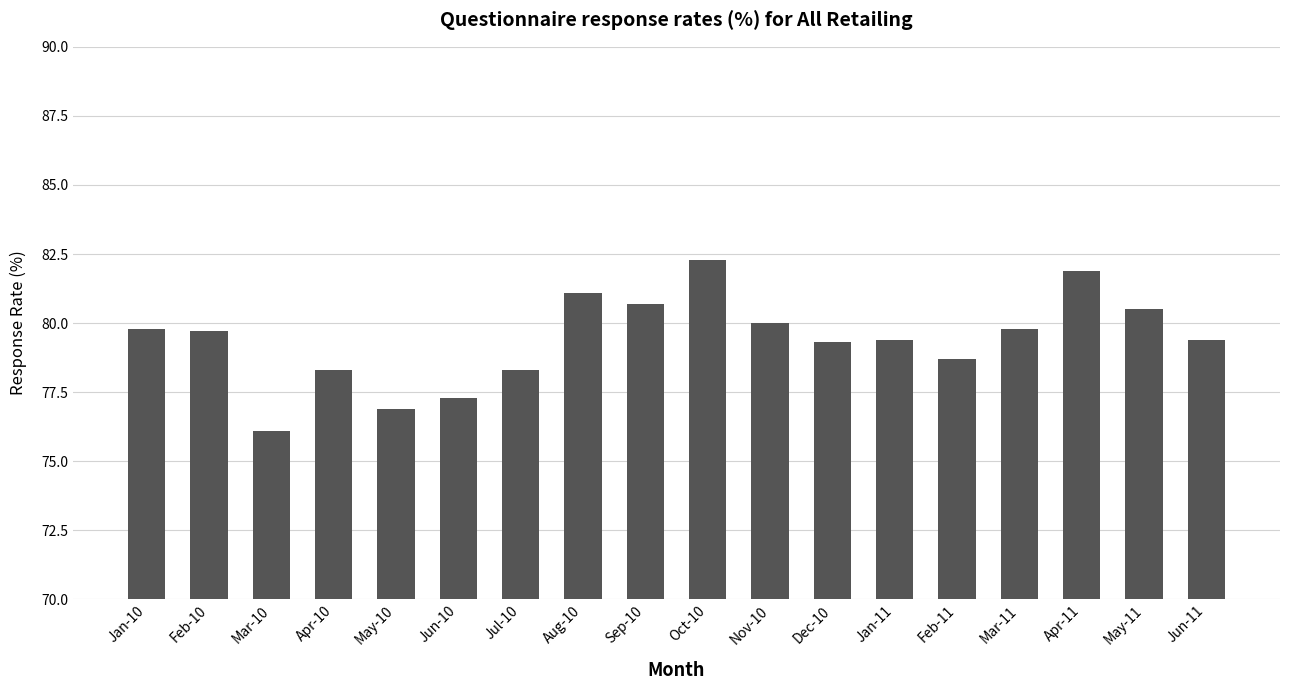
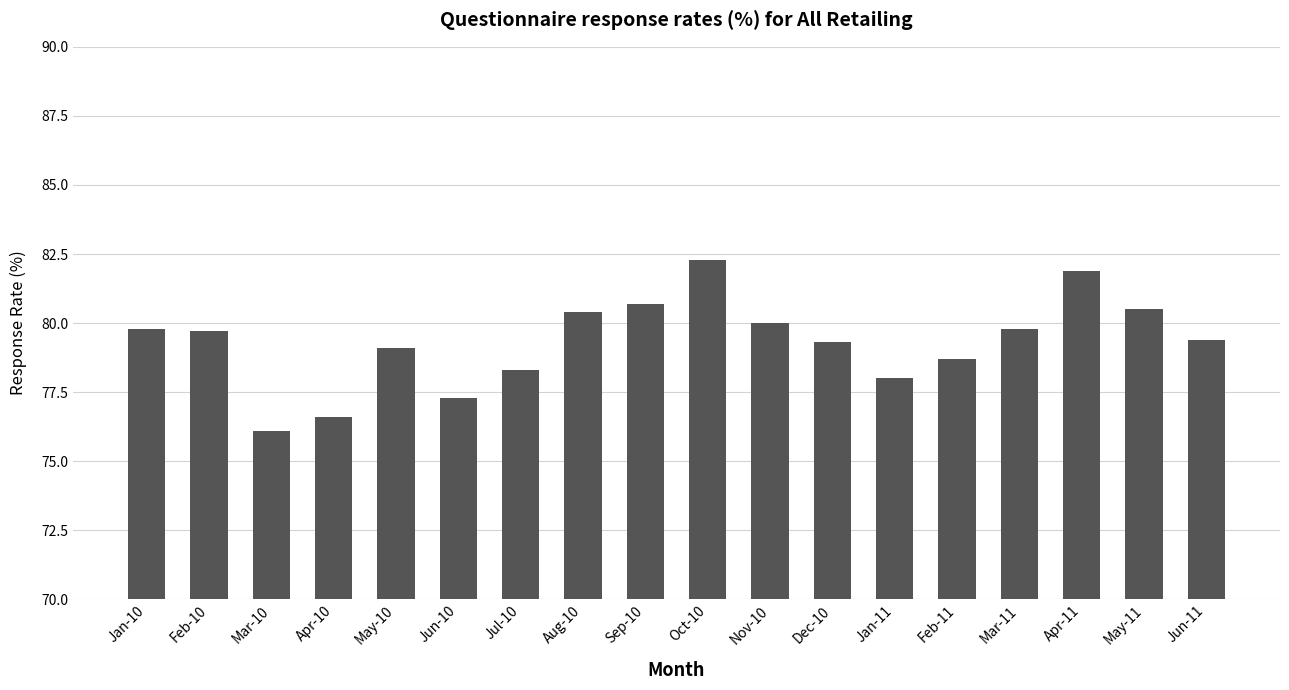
Apr-10: 78.3 -> 76.6
May-10: 76.9 -> 79.1
Aug-10: 81.1 -> 80.4
Jan-11: 79.4 -> 78.0
